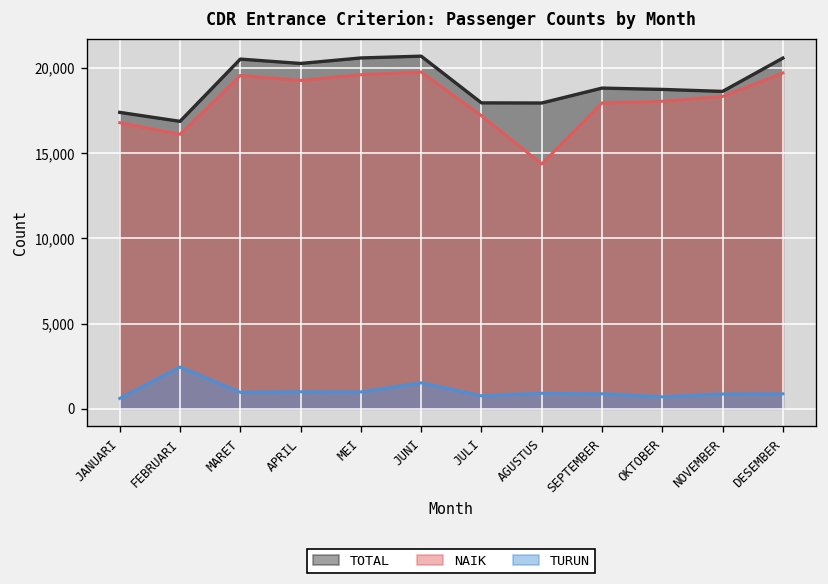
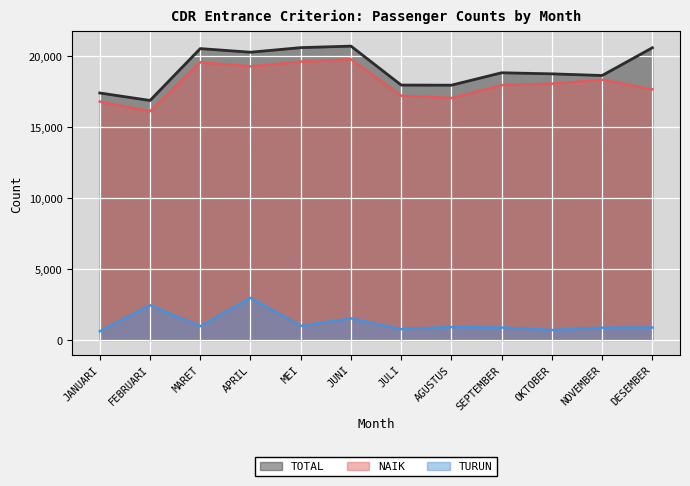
TURUN, APRIL: 1,000 -> 3,000
NAIK, AGUSTUS: 14,400 -> 17,000
NAIK, DESEMBER: 19,700 -> 17,700
